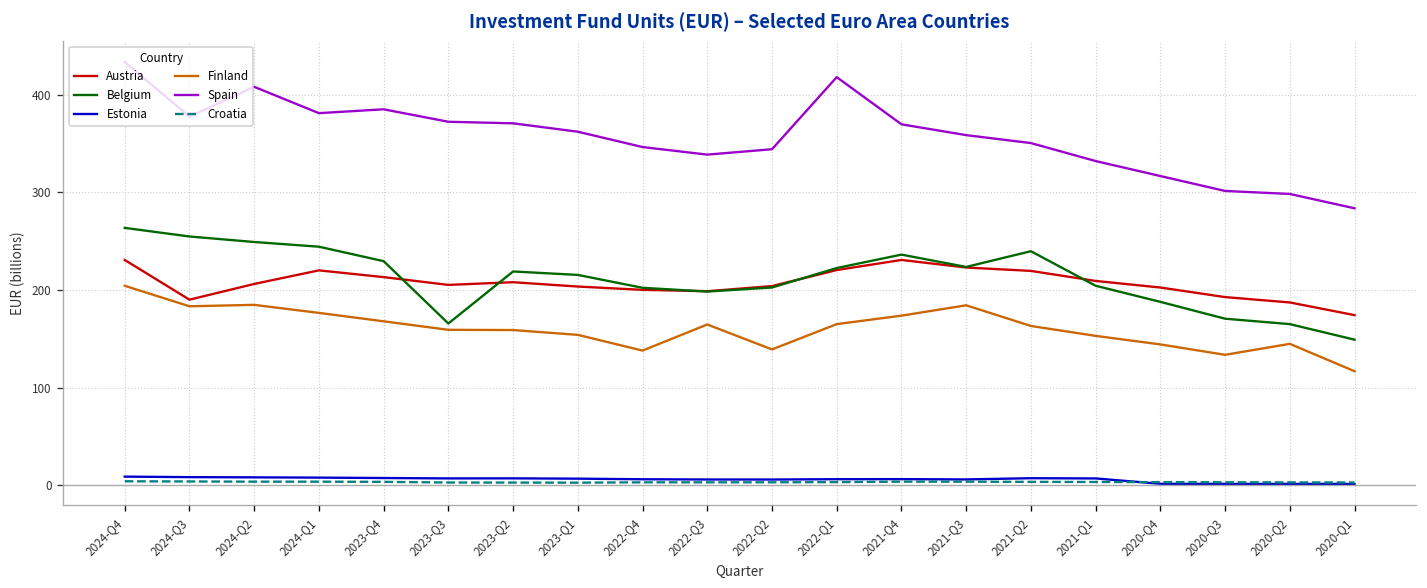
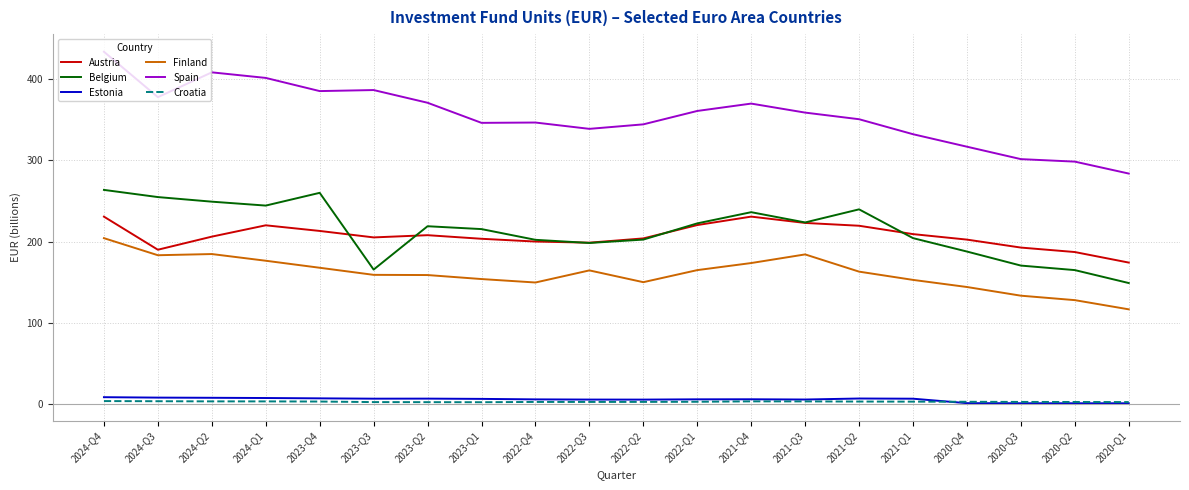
Spain, 2024-Q1: 380 -> 400
Belgium, 2023-Q4: 230 -> 260
Spain, 2023-Q3: 370 -> 390
Spain, 2023-Q1: 360 -> 350
Finland, 2022-Q4: 140 -> 150
Finland, 2022-Q2: 140 -> 150
Spain, 2022-Q1: 420 -> 360
Finland, 2020-Q2: 140 -> 130
